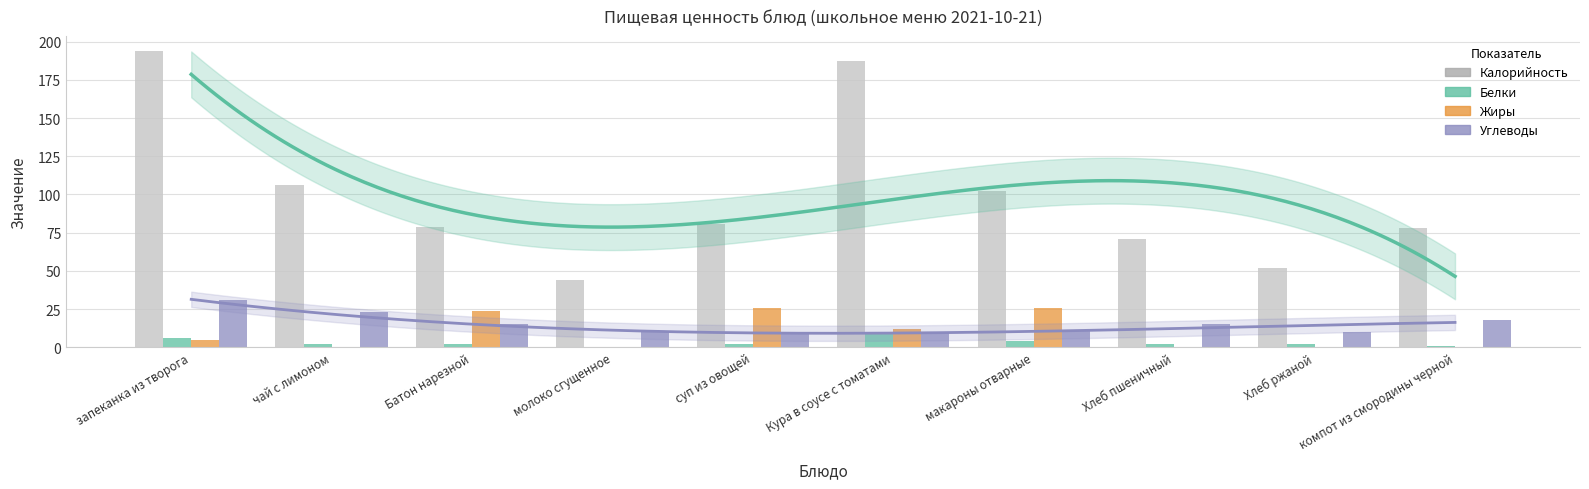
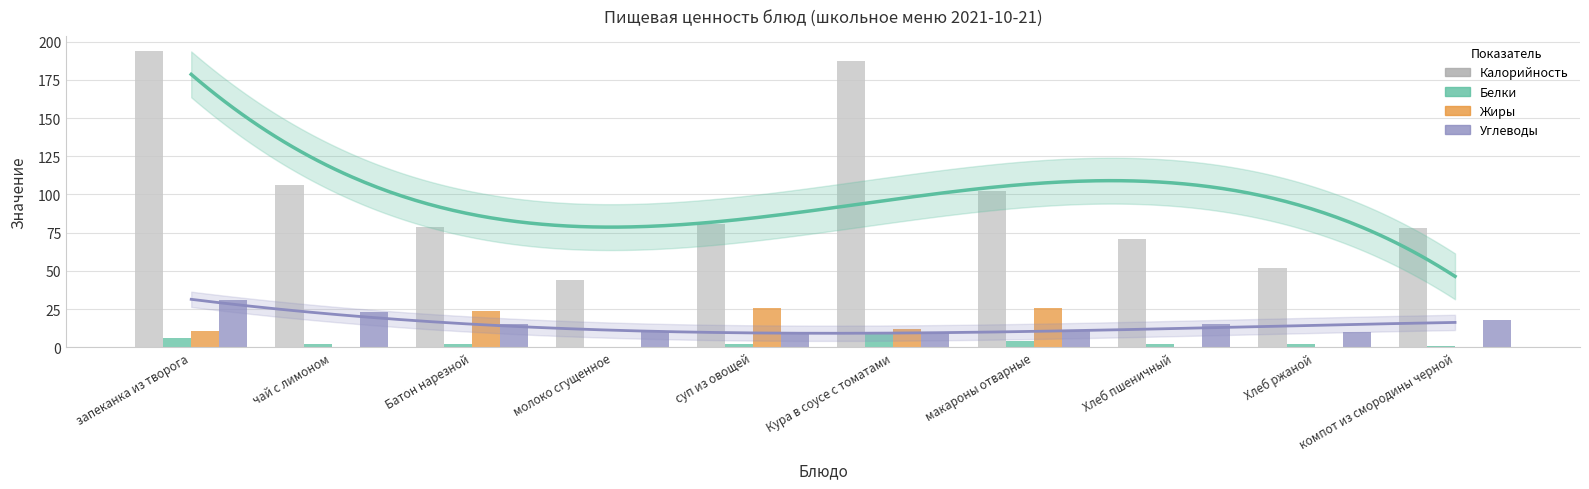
Жиры, запеканка из творога: 5 -> 11
